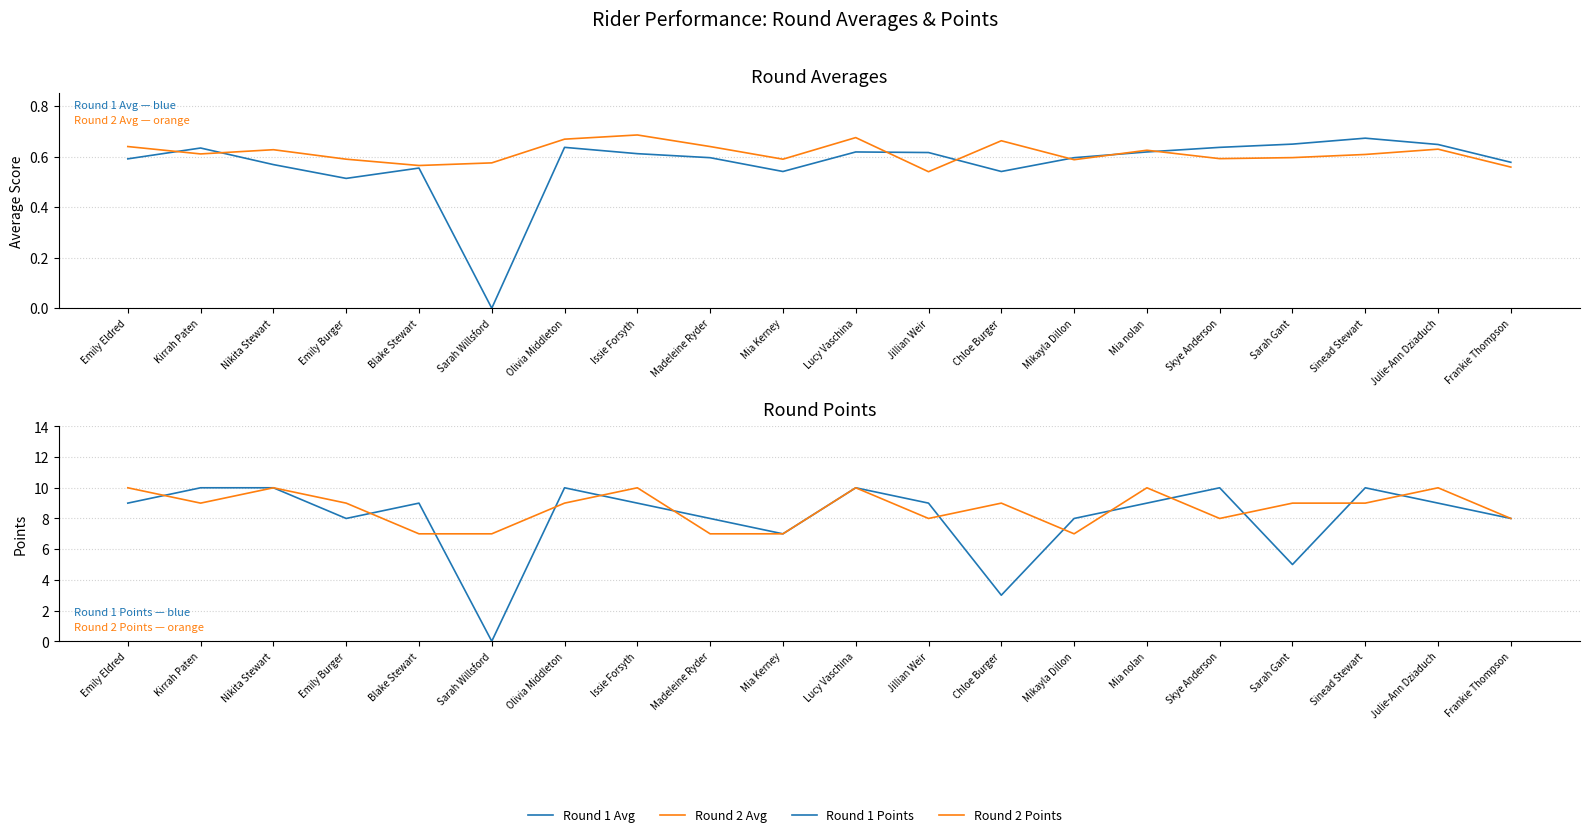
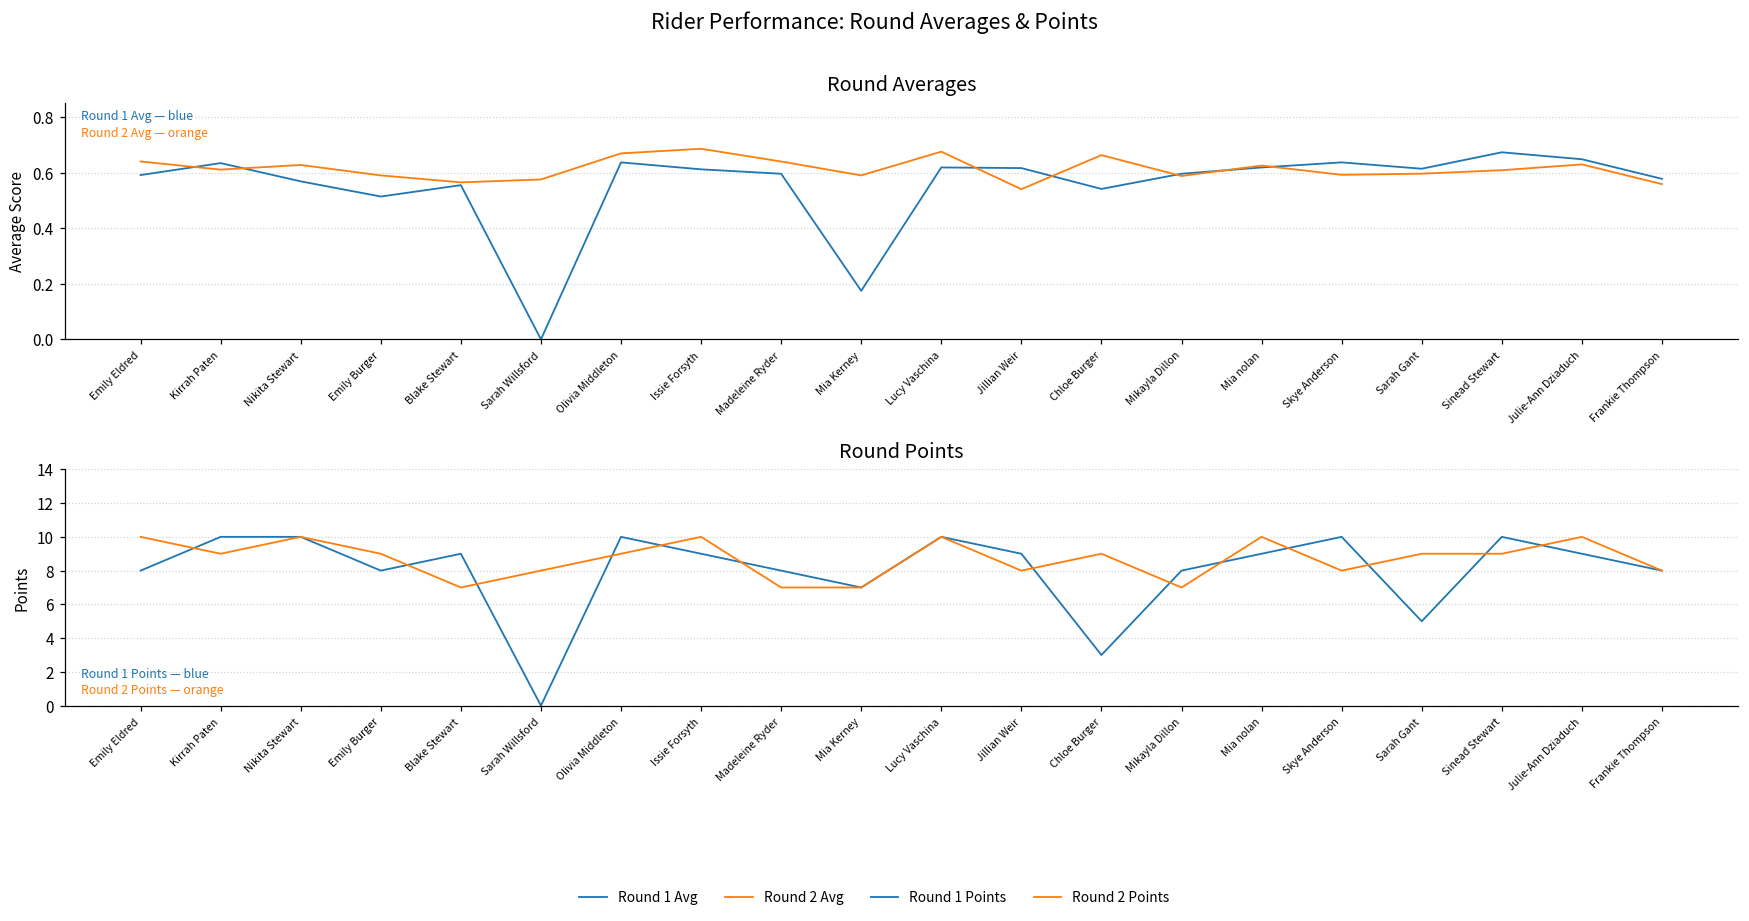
Round Averages, Round 1 Avg, Mia Kerney: 0.54 -> 0.17
Round Averages, Round 1 Avg, Sarah Gant: 0.65 -> 0.61
Round Points, Round 1 Points, Emily Eldred: 9 -> 8
Round Points, Round 2 Points, Sarah Willsford: 7 -> 8
